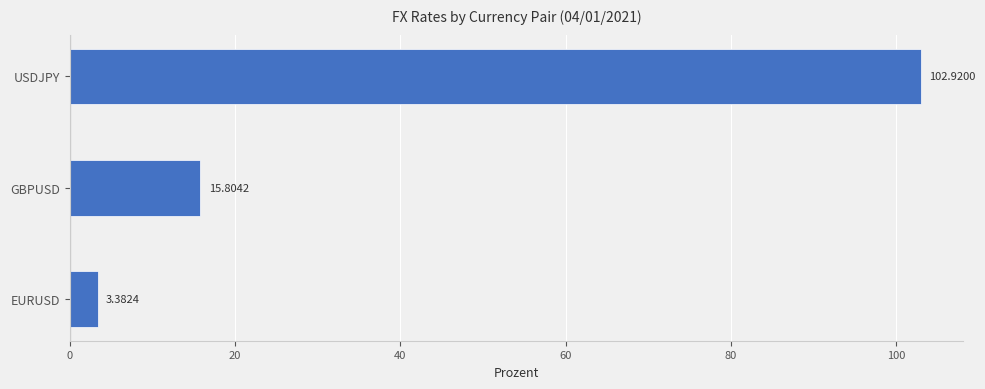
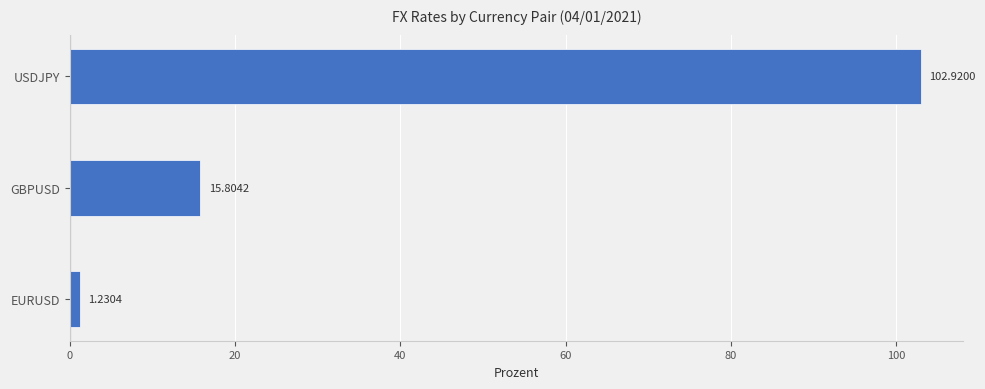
EURUSD: 3.3824 -> 1.2304
